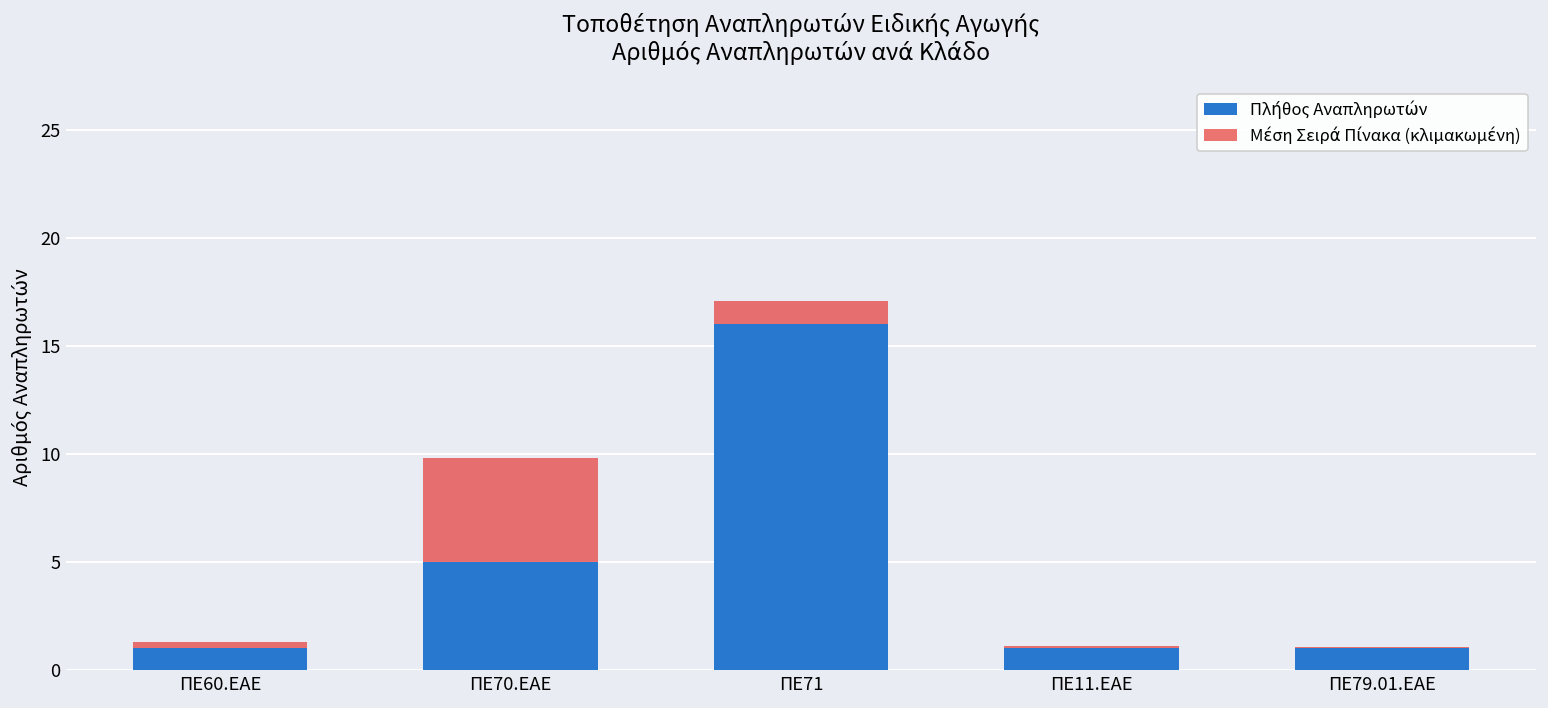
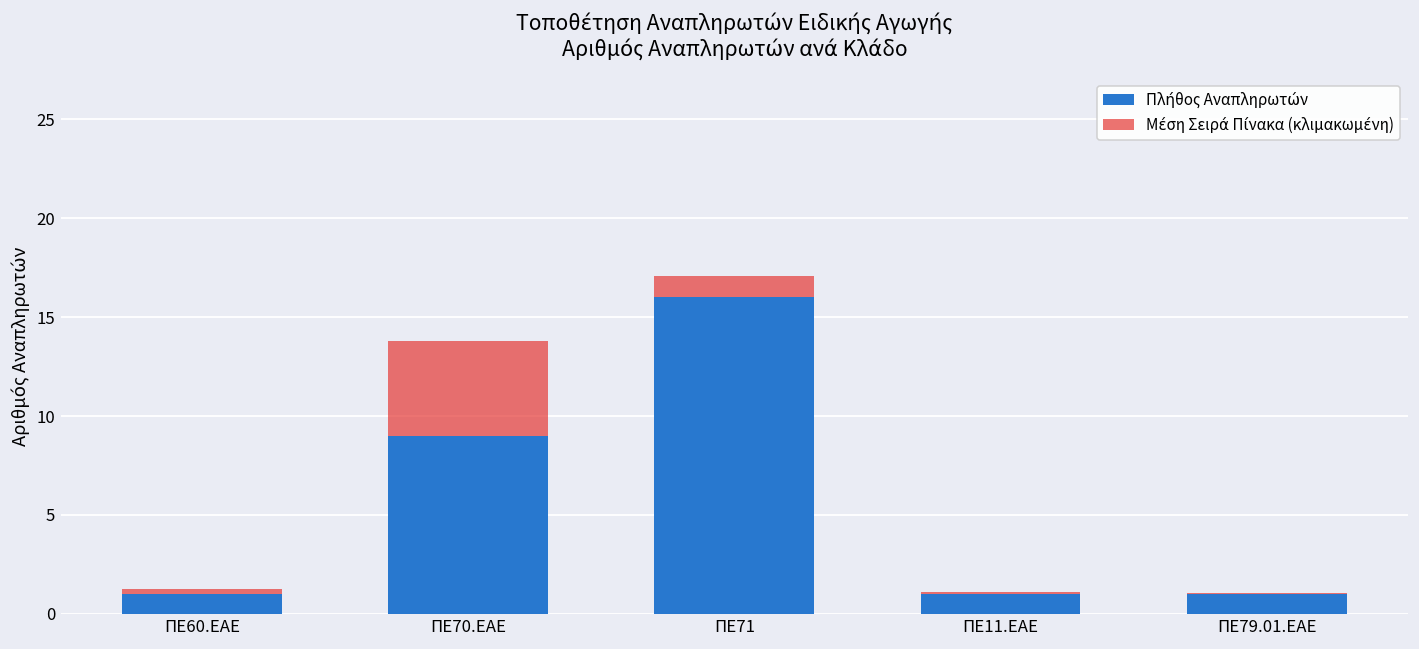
Πλήθος Αναπληρωτών, ΠΕ70.ΕΑΕ: 5 -> 9
